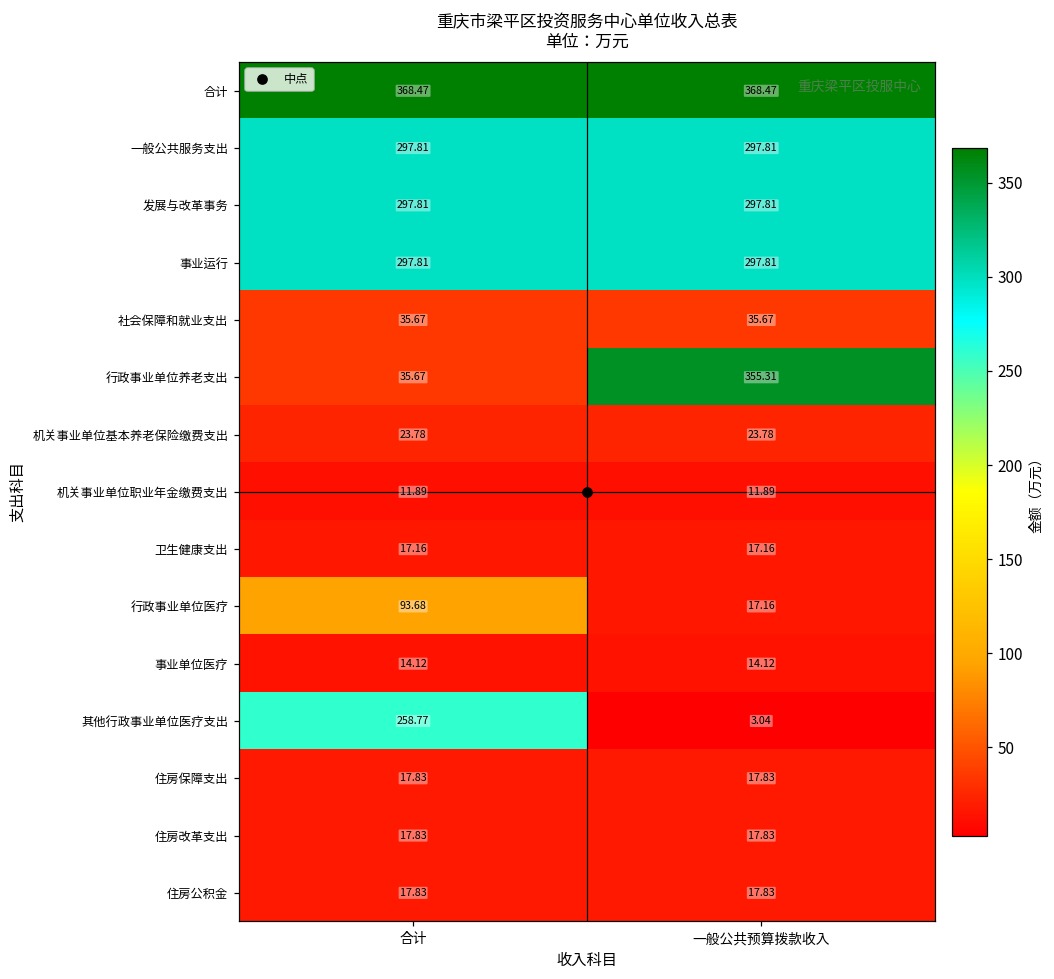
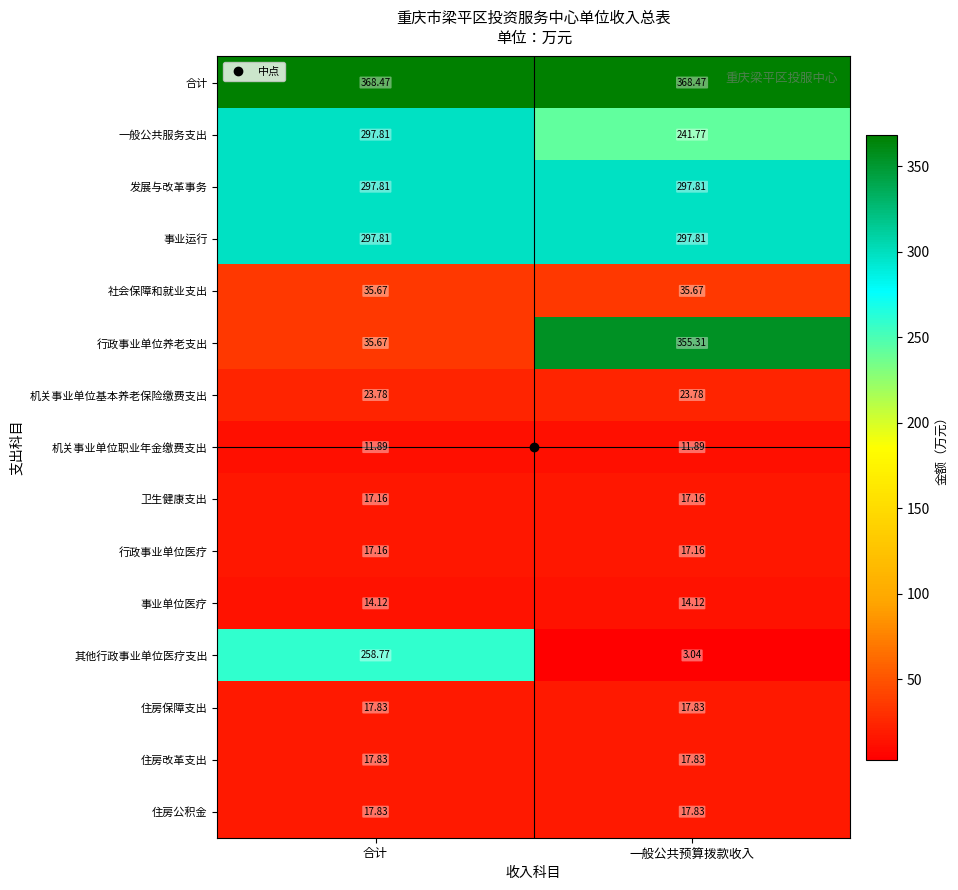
一般公共服务支出, 一般公共预算拨款收入: 297.81 -> 241.77
行政事业单位医疗, 合计: 93.68 -> 17.16
